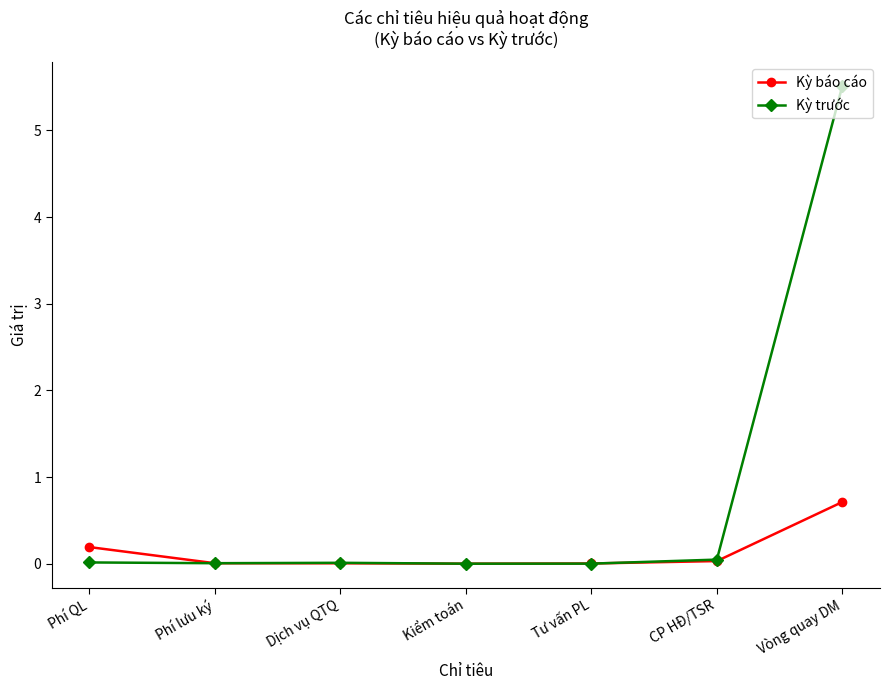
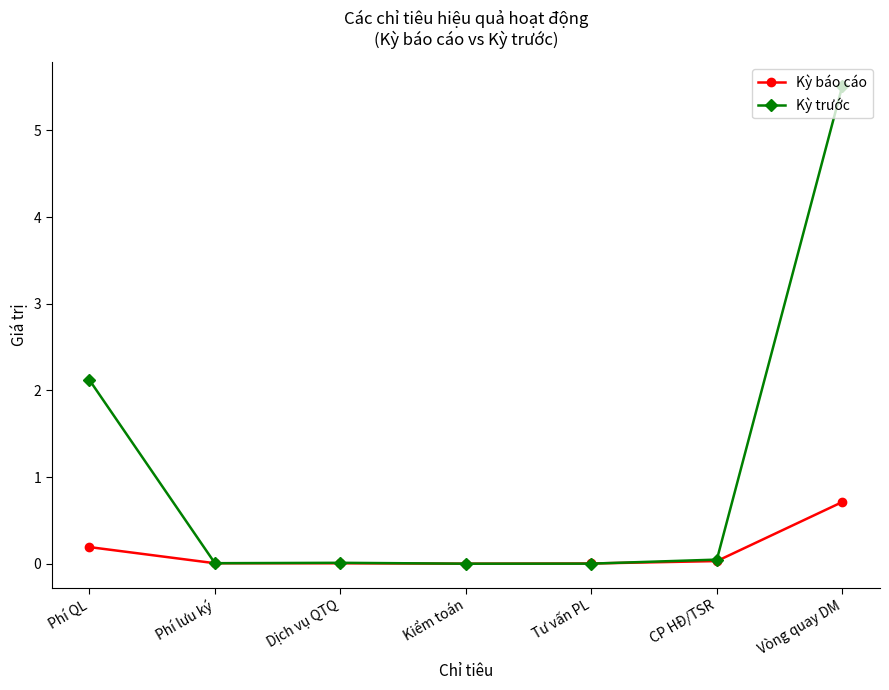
Kỳ trước, Phí QL: 0.0 -> 2.1
